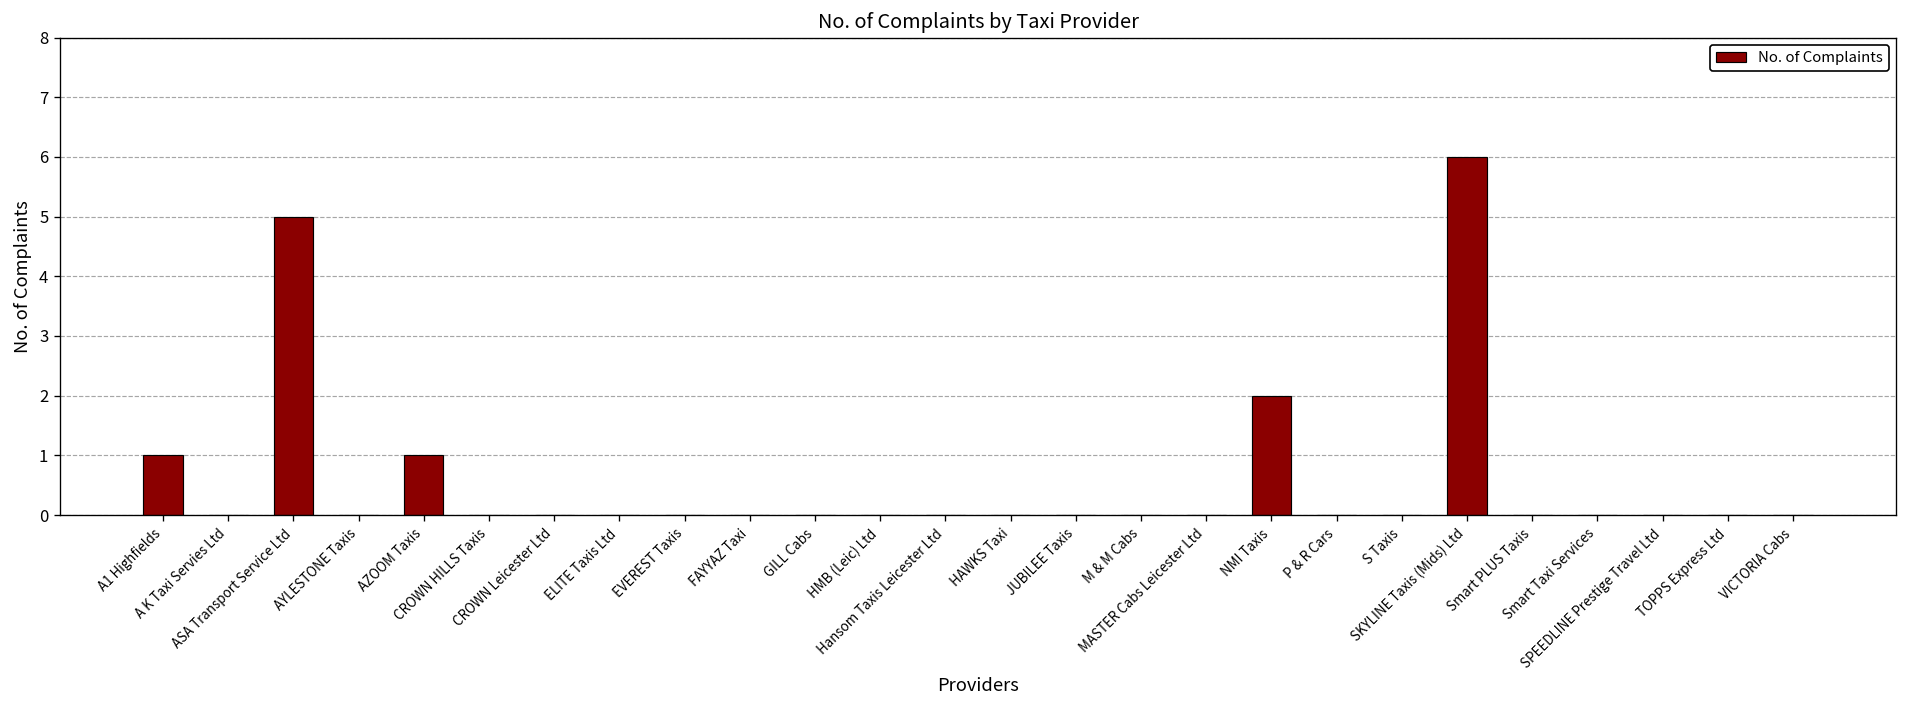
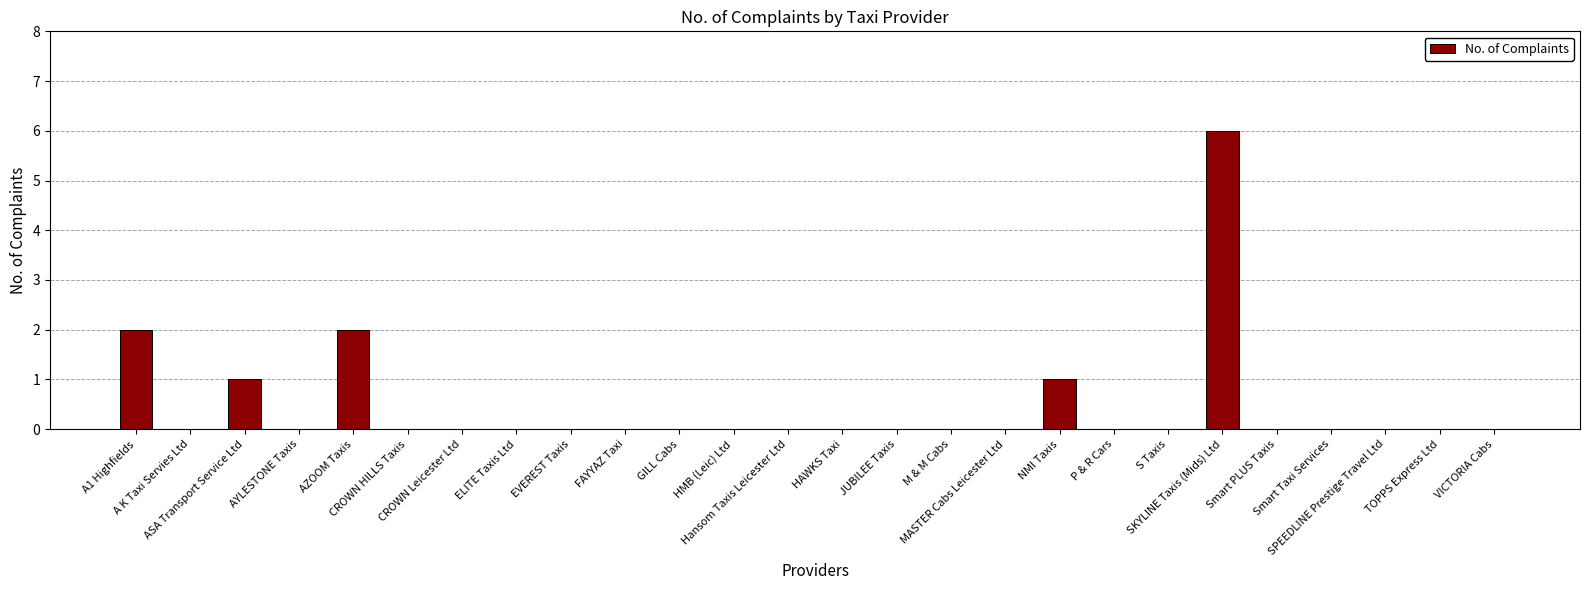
A1 Highfields: 1 -> 2
ASA Transport Service Ltd: 5 -> 1
AZOOM Taxis: 1 -> 2
NMI Taxis: 2 -> 1
